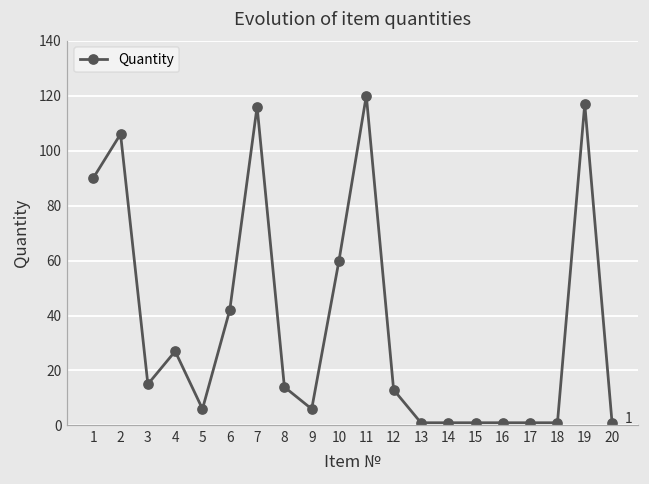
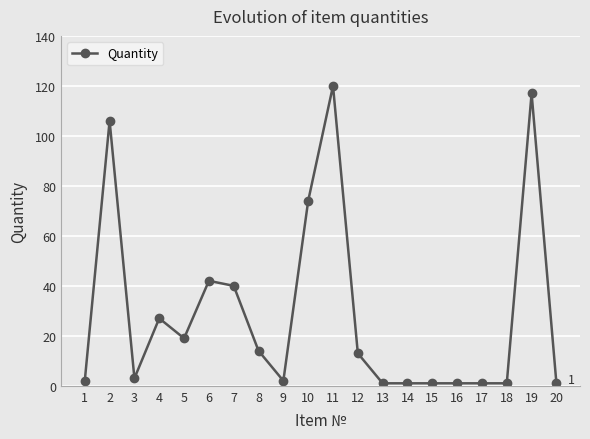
1: 90 -> 2
3: 15 -> 3
5: 6 -> 19
7: 116 -> 40
9: 6 -> 2
10: 60 -> 74
